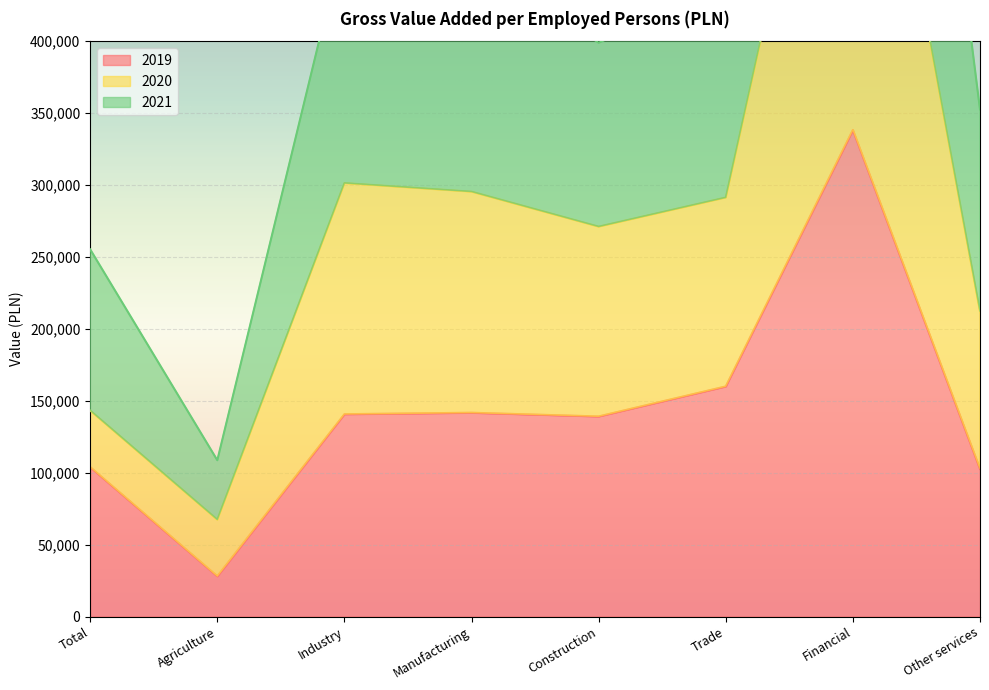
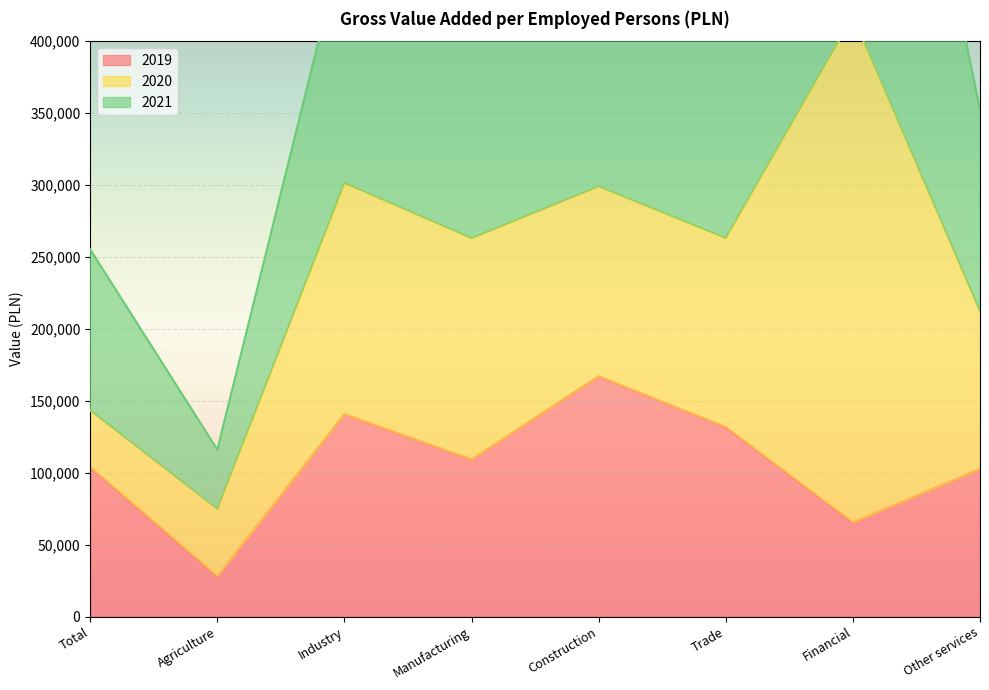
2020, Agriculture: 39,000 -> 47,000
2019, Manufacturing: 142,000 -> 109,000
2019, Construction: 139,000 -> 167,000
2019, Trade: 160,000 -> 132,000
2019, Financial: 338,000 -> 65,000
